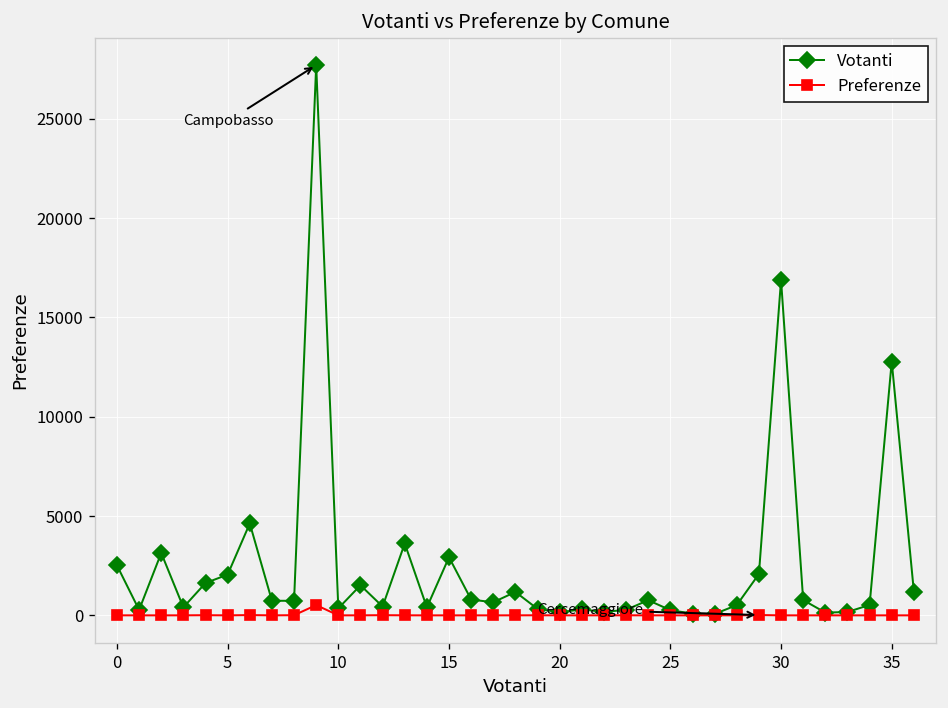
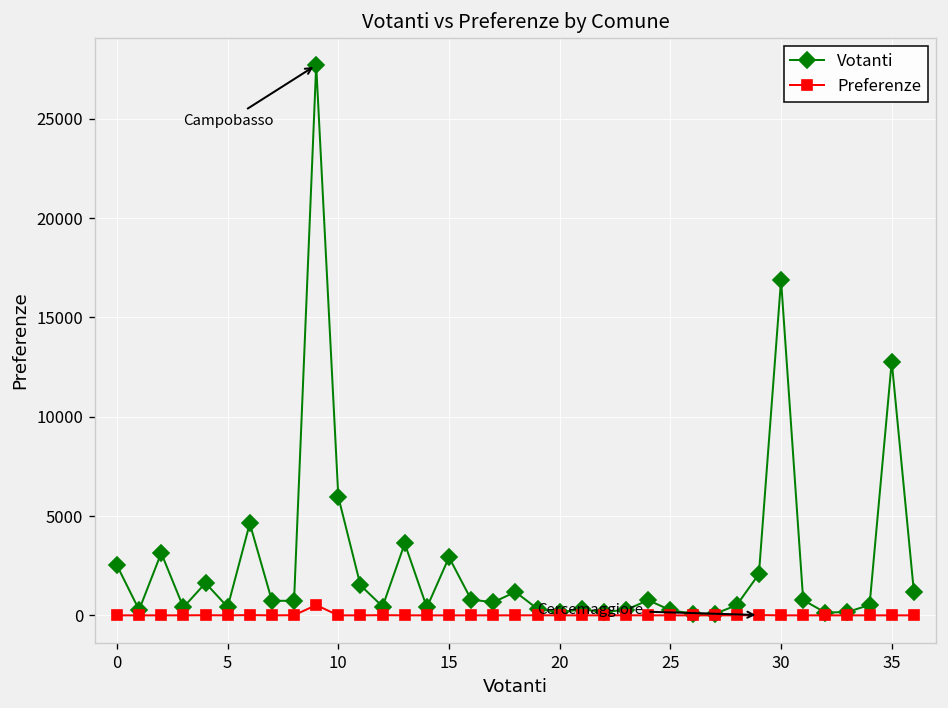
Votanti, 5: 2100 -> 400
Votanti, 10: 400 -> 6000
